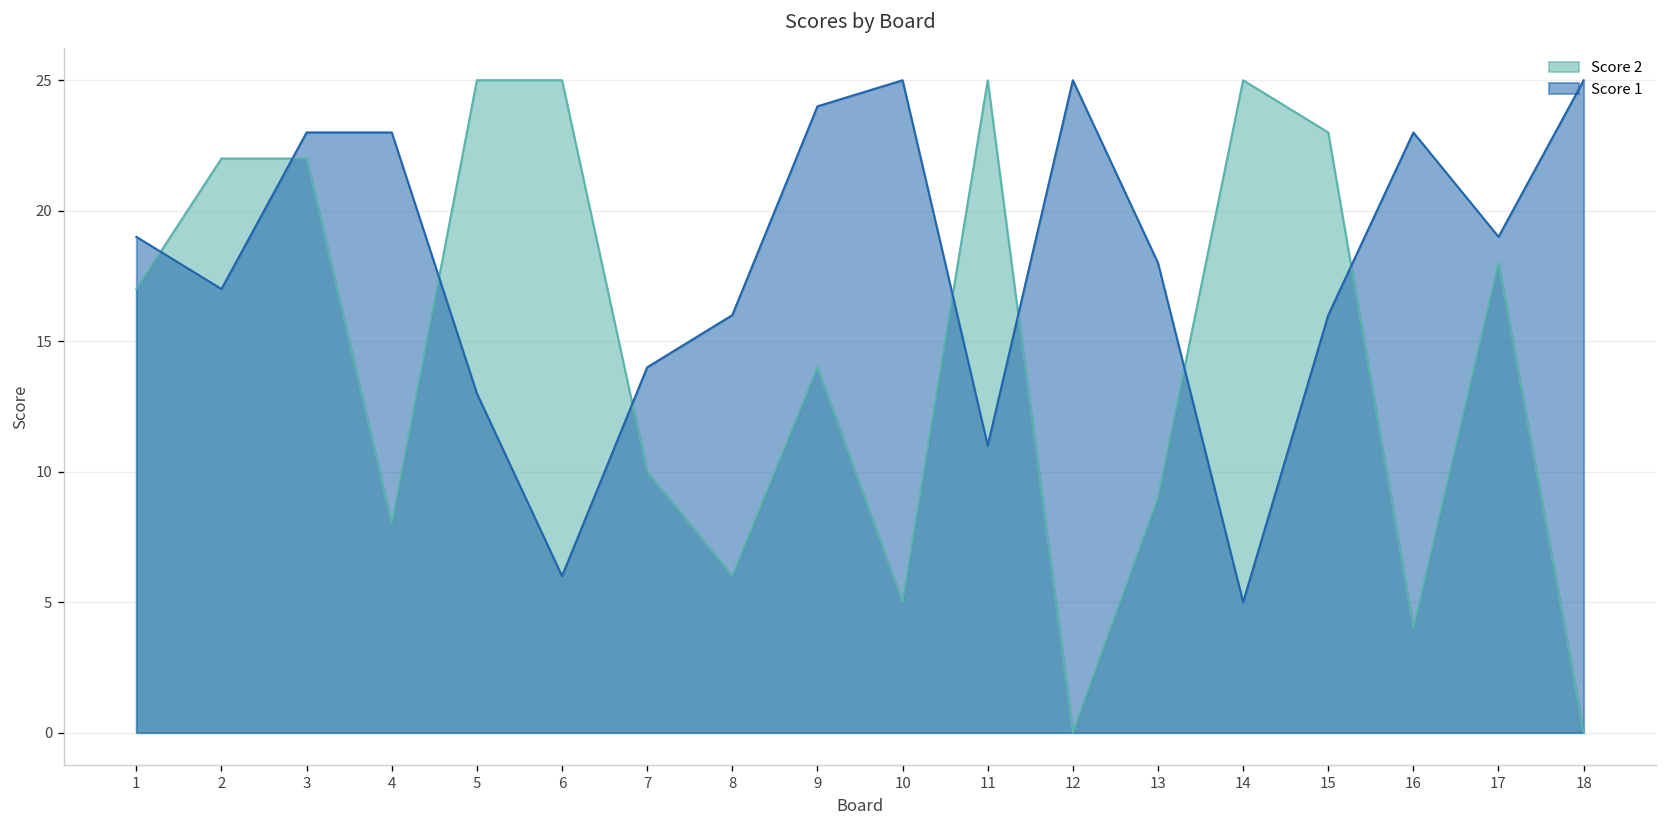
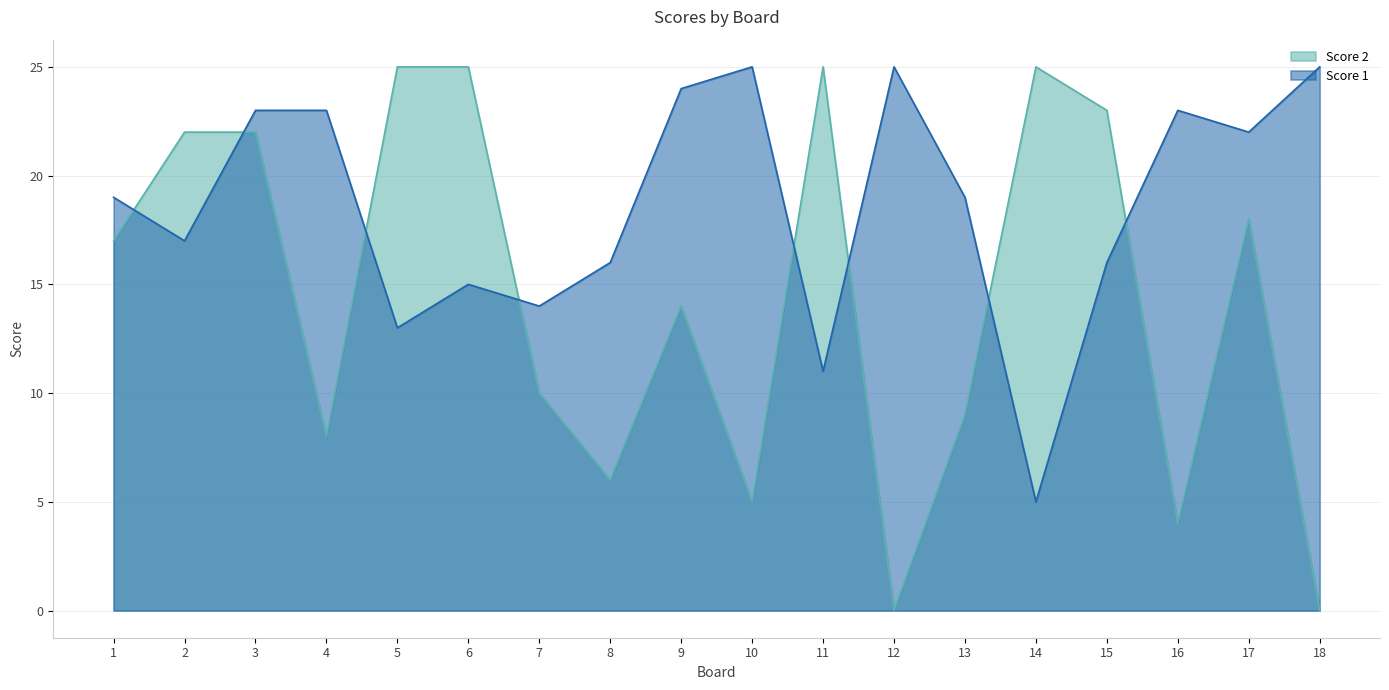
Score 1, 6: 6 -> 15
Score 1, 13: 18 -> 19
Score 1, 17: 19 -> 22
